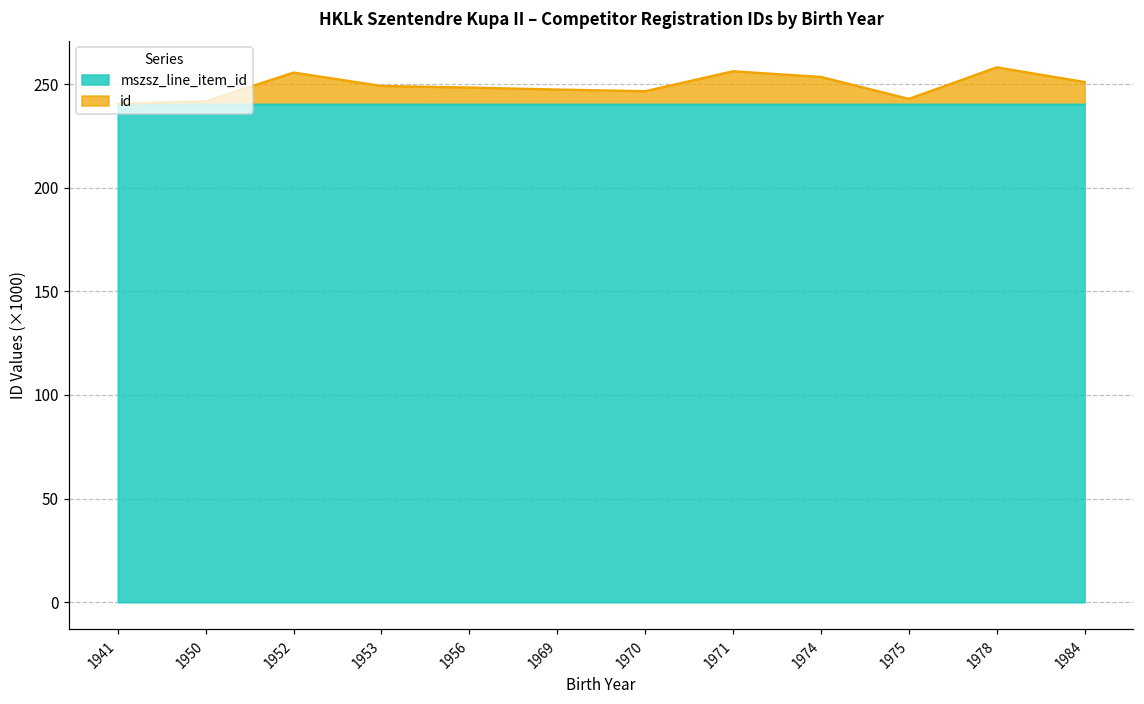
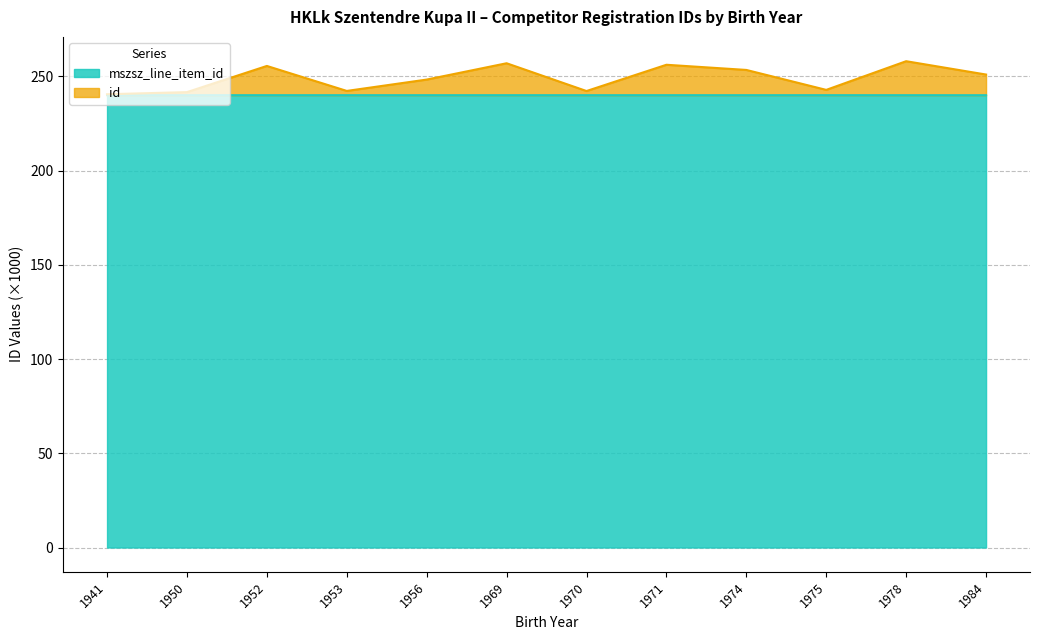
id, 1953: 9 -> 2
id, 1969: 7 -> 17
id, 1970: 7 -> 2
